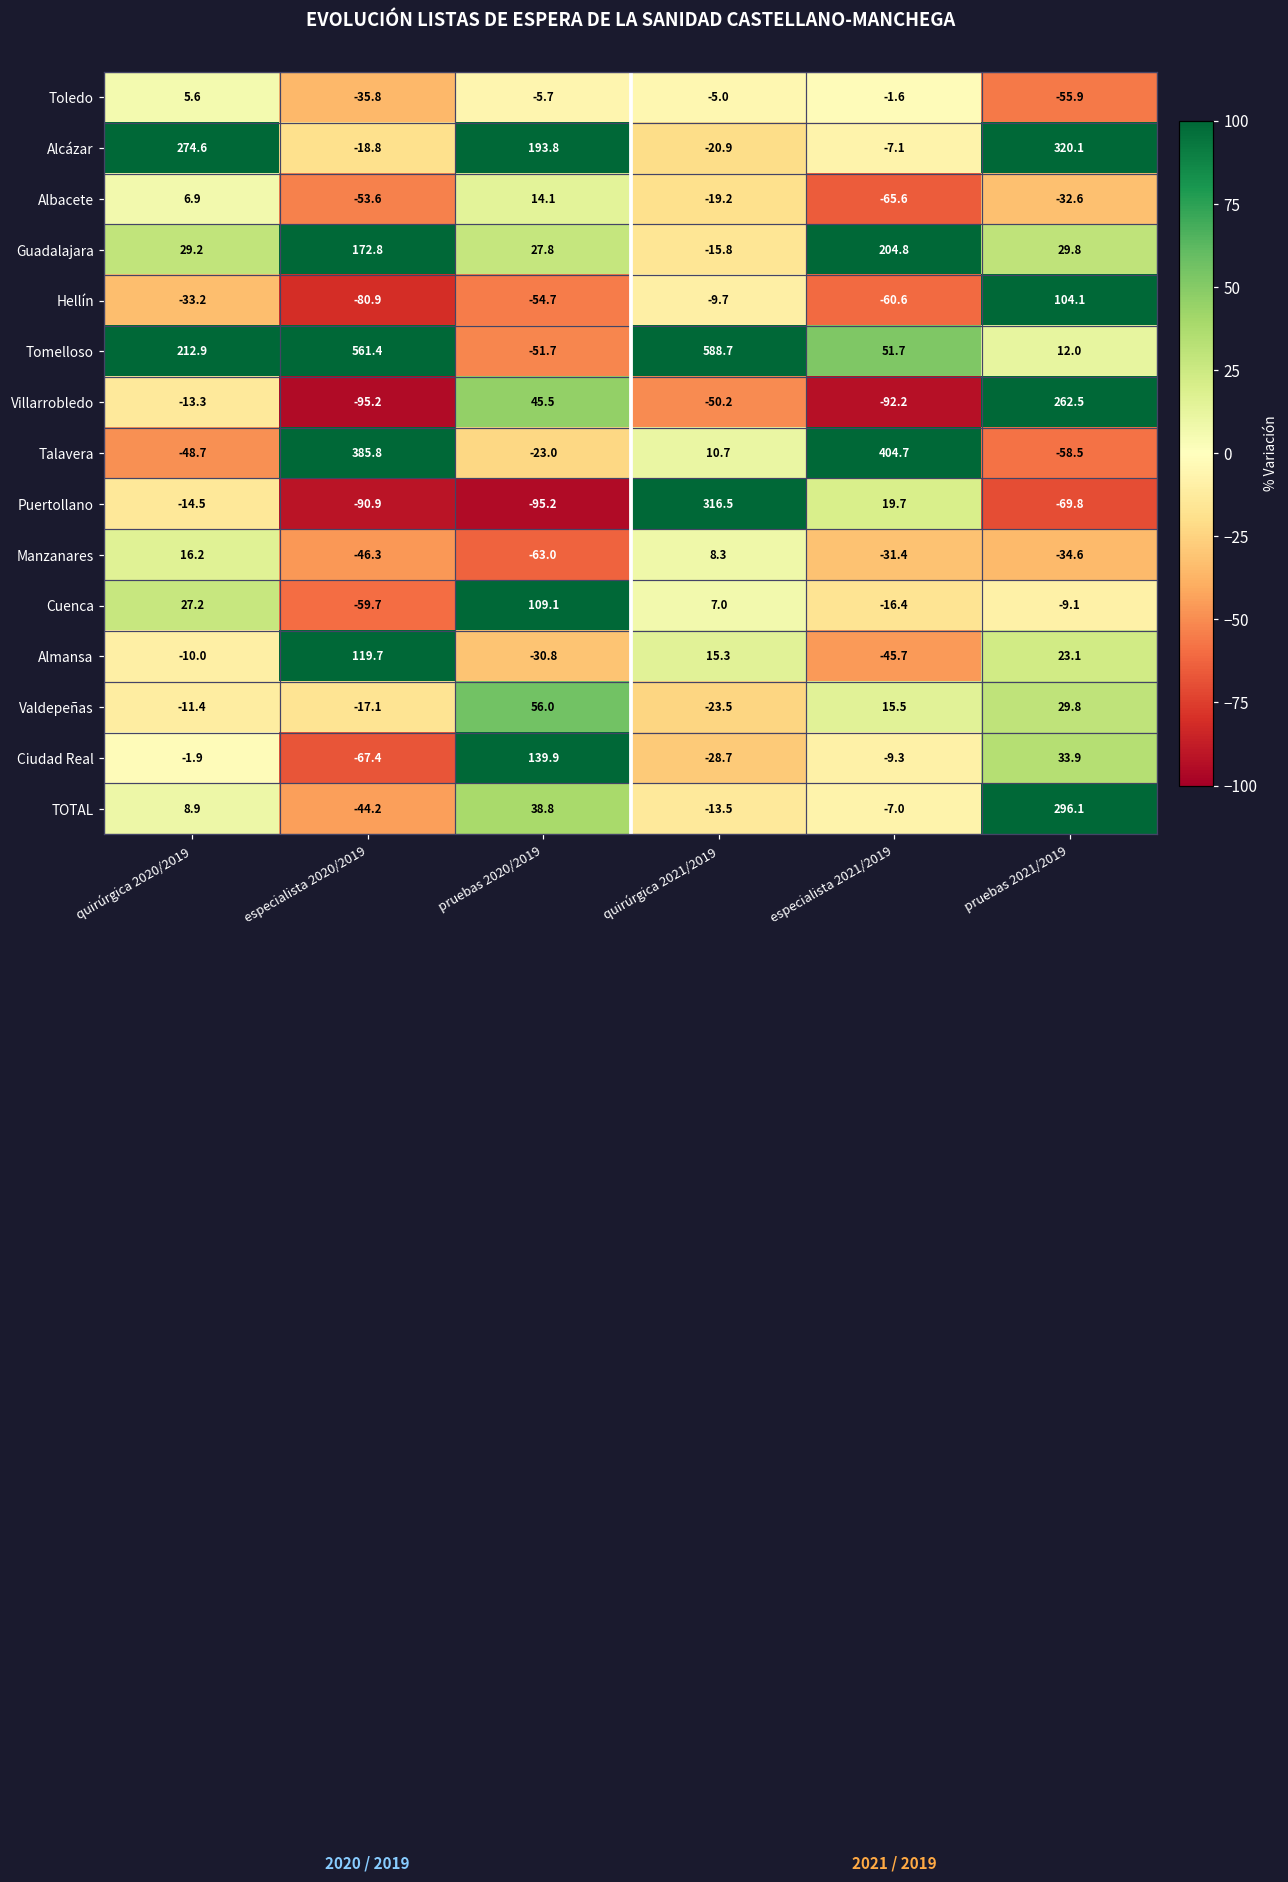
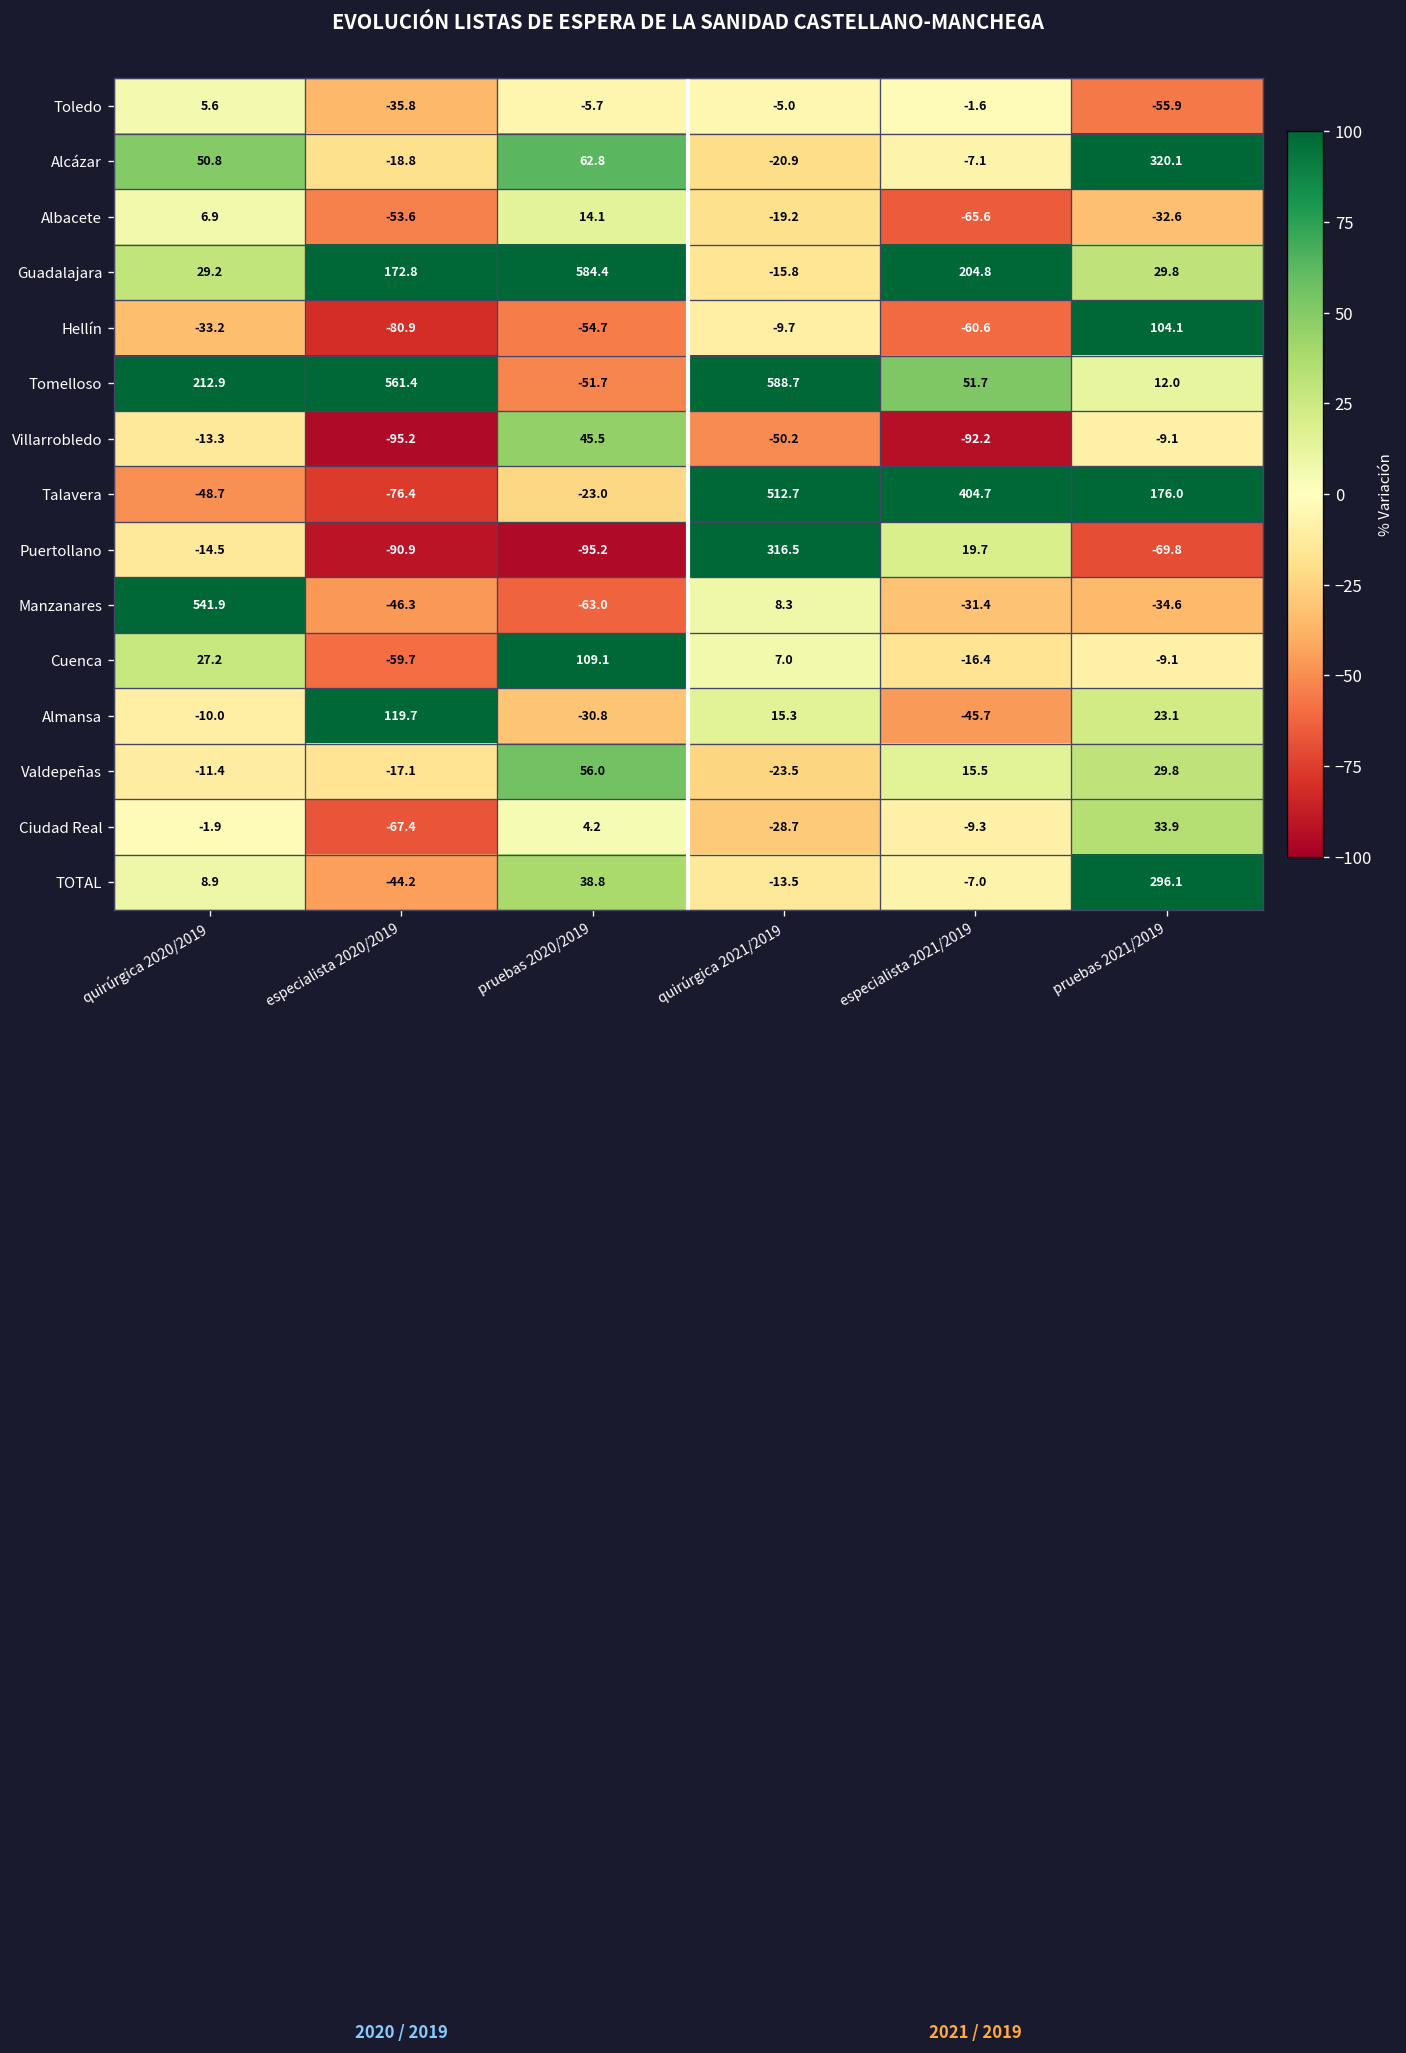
Alcázar, quirúrgica 2020/2019: 274.6 -> 50.8
Alcázar, pruebas 2020/2019: 193.8 -> 62.8
Guadalajara, pruebas 2020/2019: 27.8 -> 584.4
Villarrobledo, pruebas 2021/2019: 262.5 -> -9.1
Talavera, especialista 2020/2019: 385.8 -> -76.4
Talavera, quirúrgica 2021/2019: 10.7 -> 512.7
Talavera, pruebas 2021/2019: -58.5 -> 176.0
Manzanares, quirúrgica 2020/2019: 16.2 -> 541.9
Ciudad Real, pruebas 2020/2019: 139.9 -> 4.2
